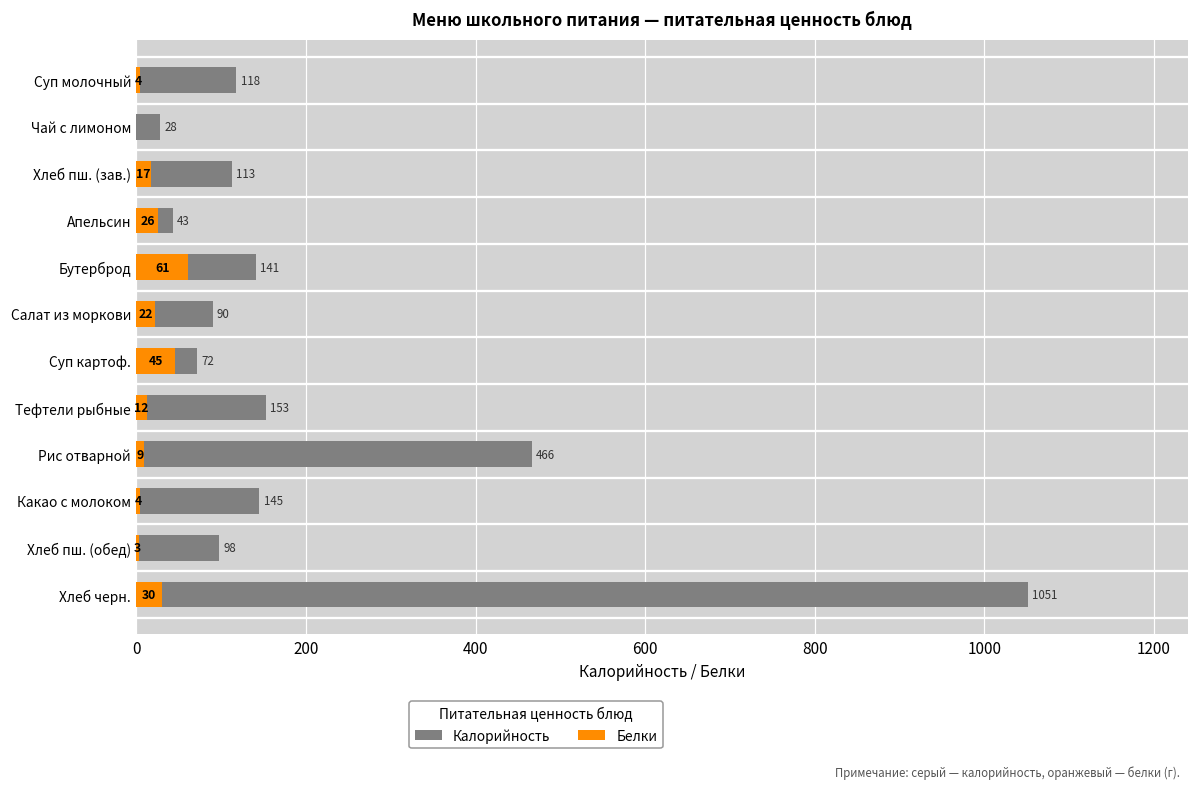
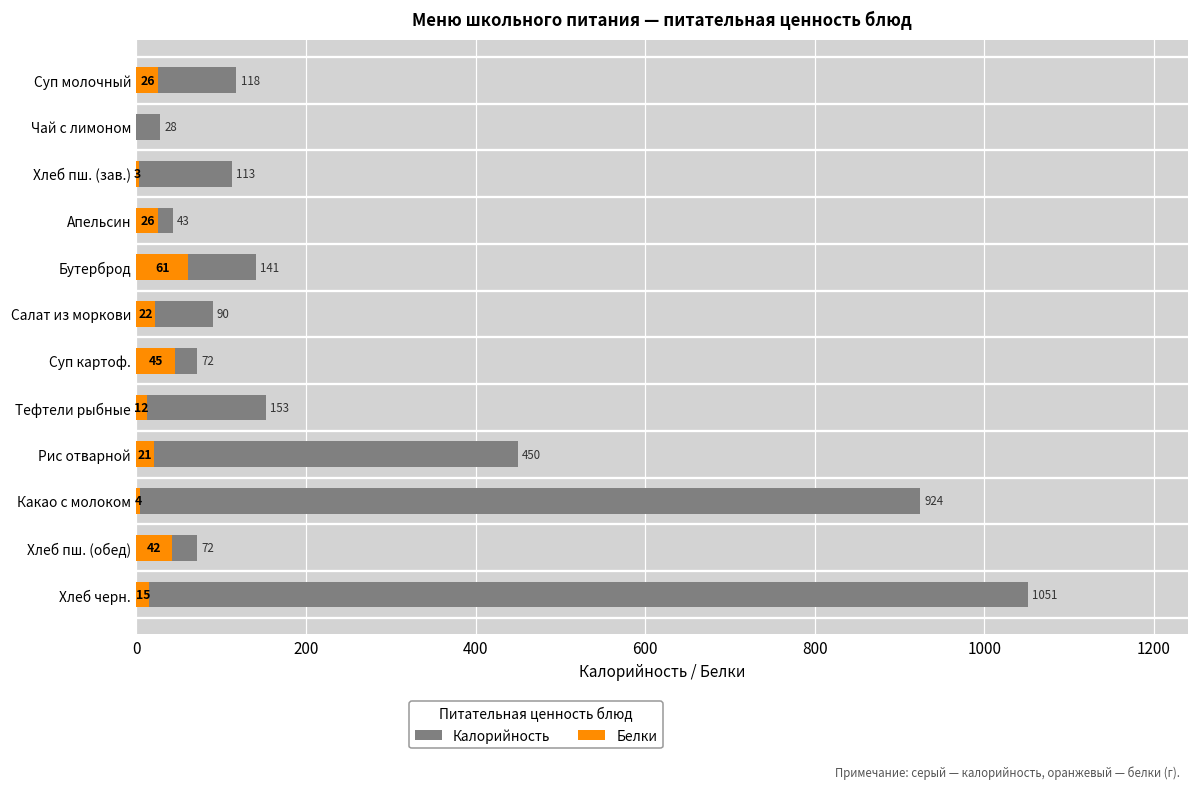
Белки, Суп молочный: 4 -> 26
Белки, Хлеб пш. (зав.): 17 -> 3
Калорийность, Рис отварной: 466 -> 450
Белки, Рис отварной: 9 -> 21
Калорийность, Какао с молоком: 145 -> 924
Калорийность, Хлеб пш. (обед): 98 -> 72
Белки, Хлеб пш. (обед): 3 -> 42
Белки, Хлеб черн.: 30 -> 15
